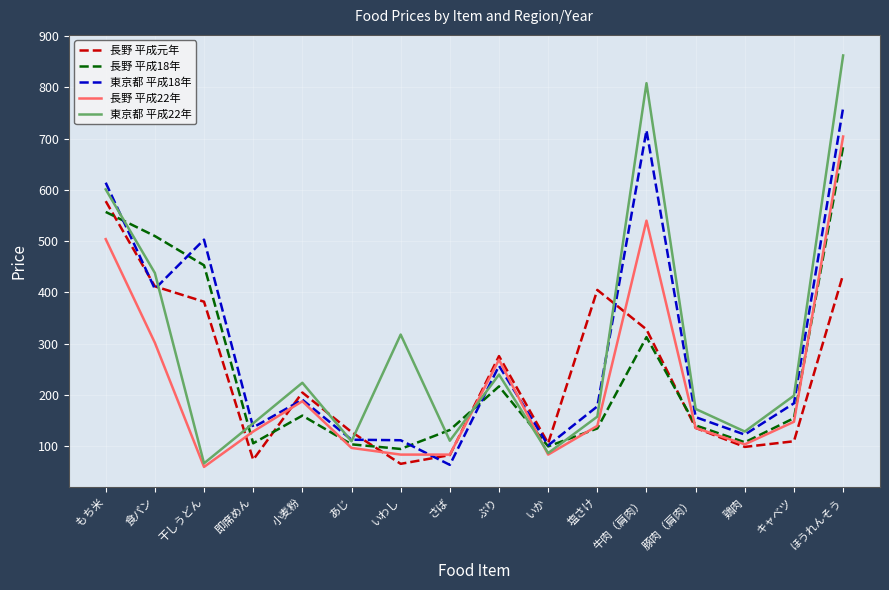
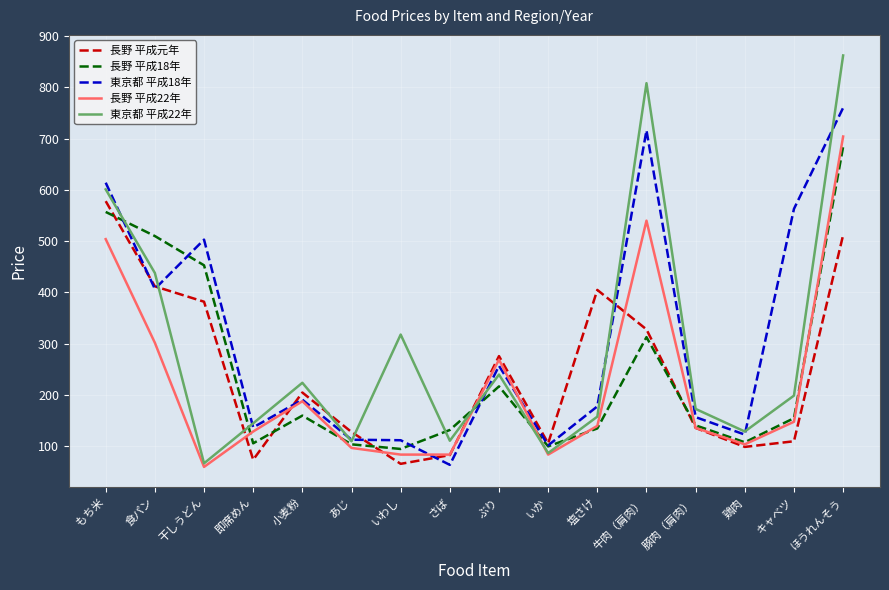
東京都 平成18年, キャベツ: 180 -> 560
長野 平成元年, ほうれんそう: 440 -> 510
